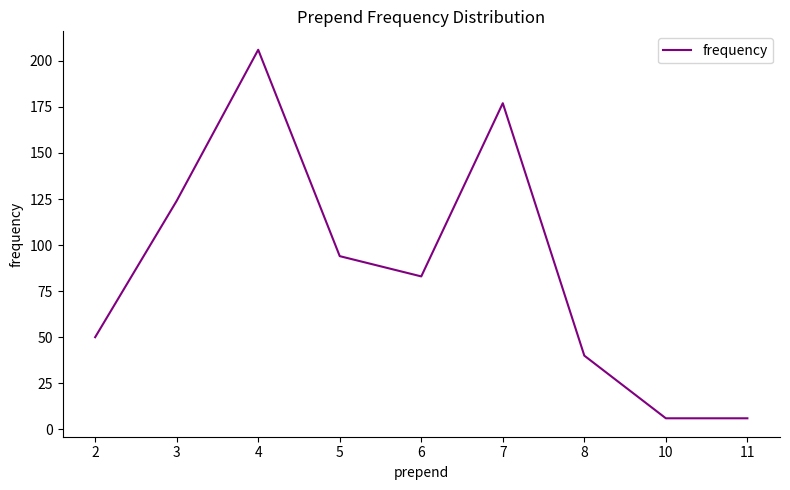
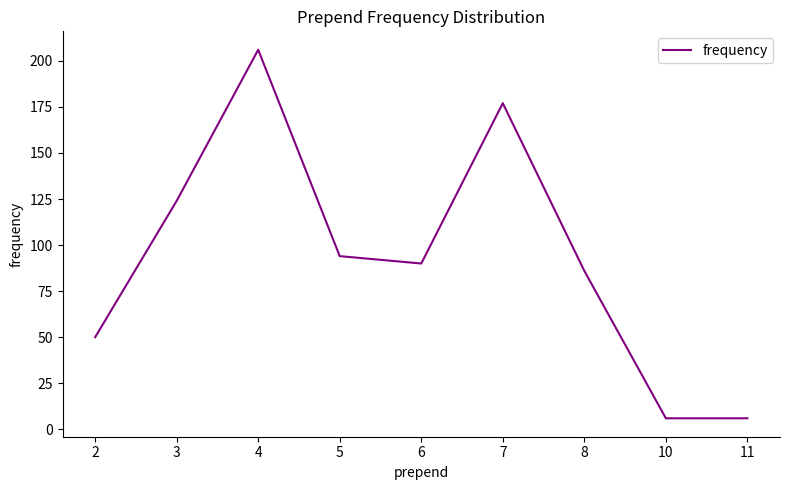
6: 83 -> 90
8: 40 -> 86
